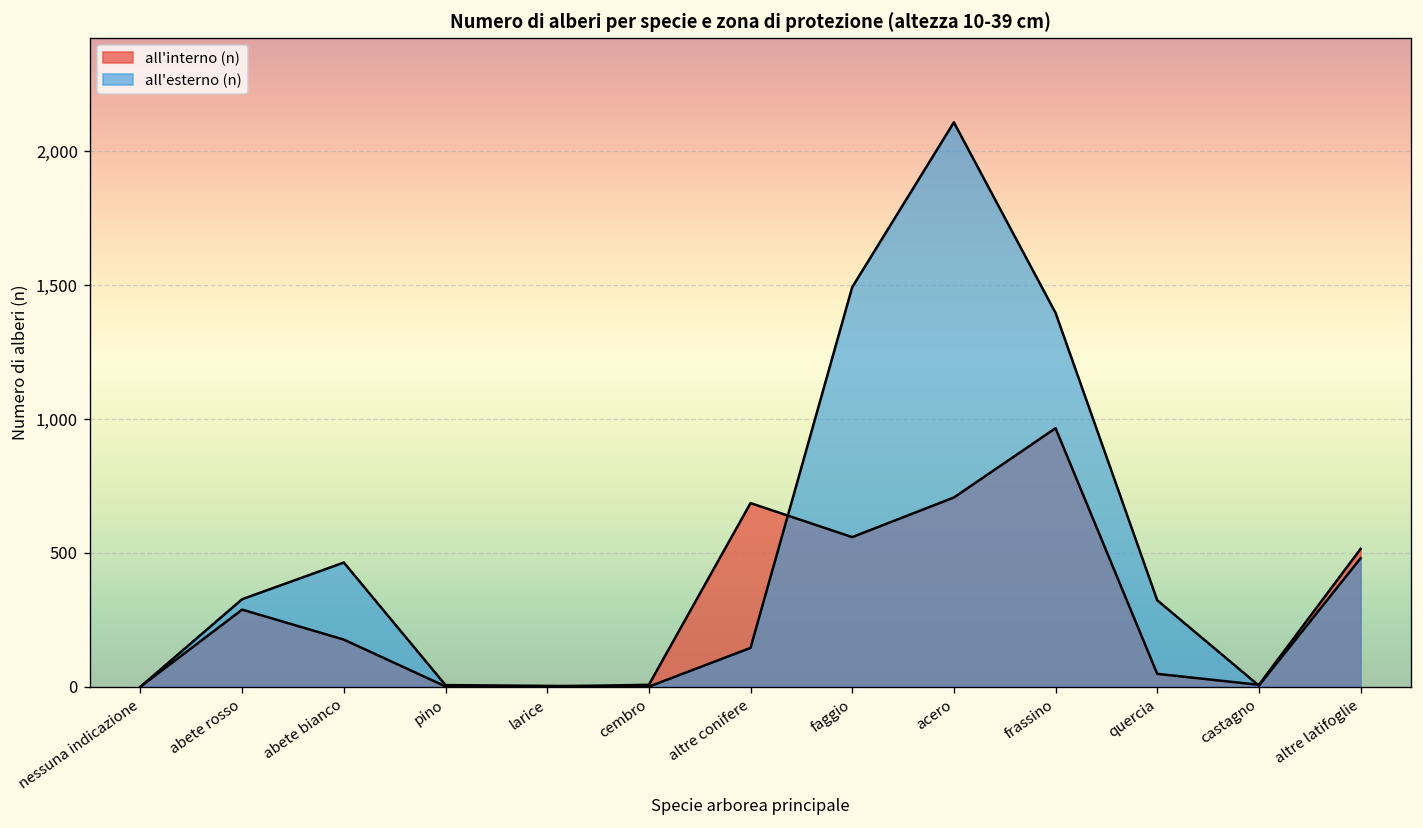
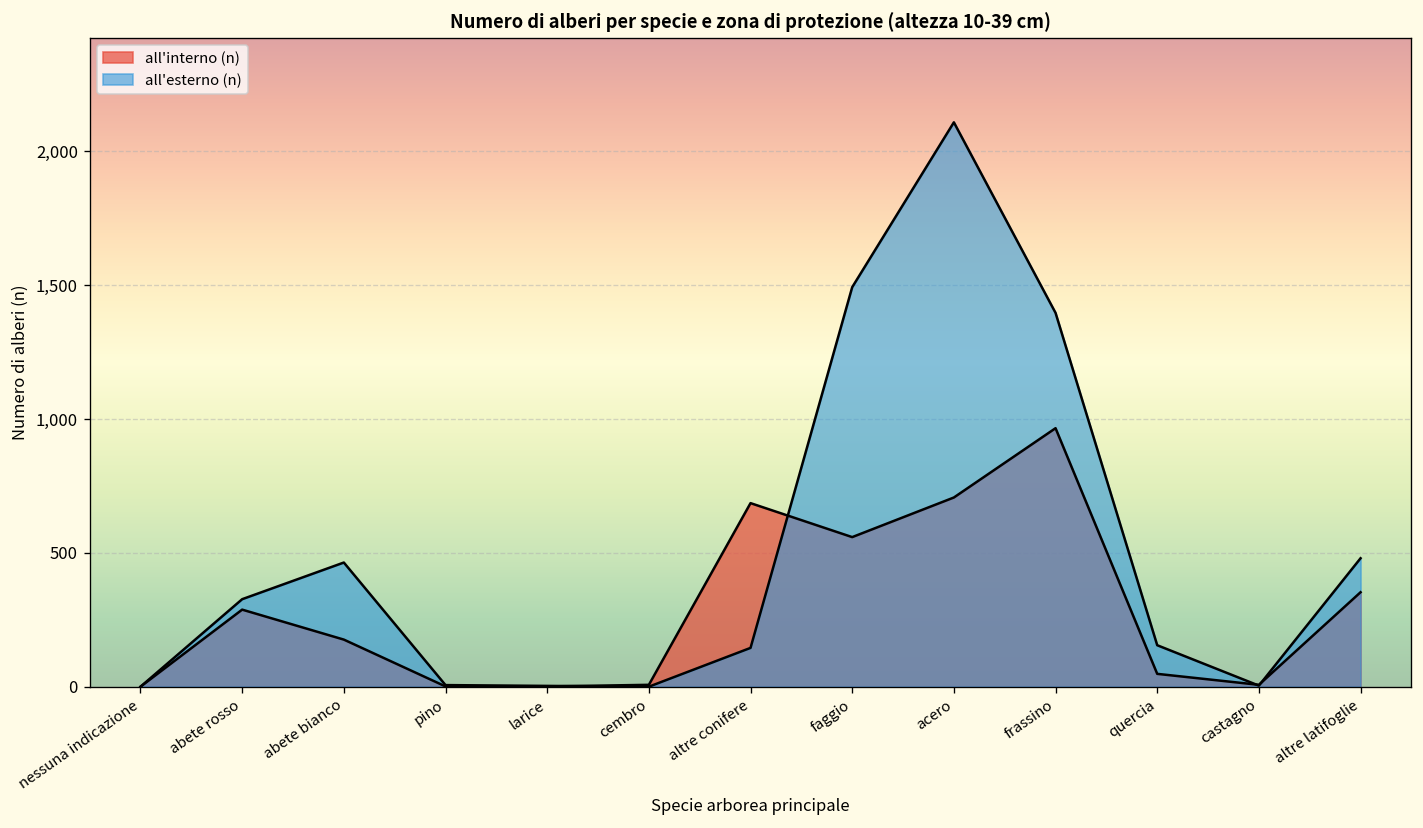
all'esterno (n), quercia: 320 -> 160
all'interno (n), altre latifoglie: 520 -> 350
